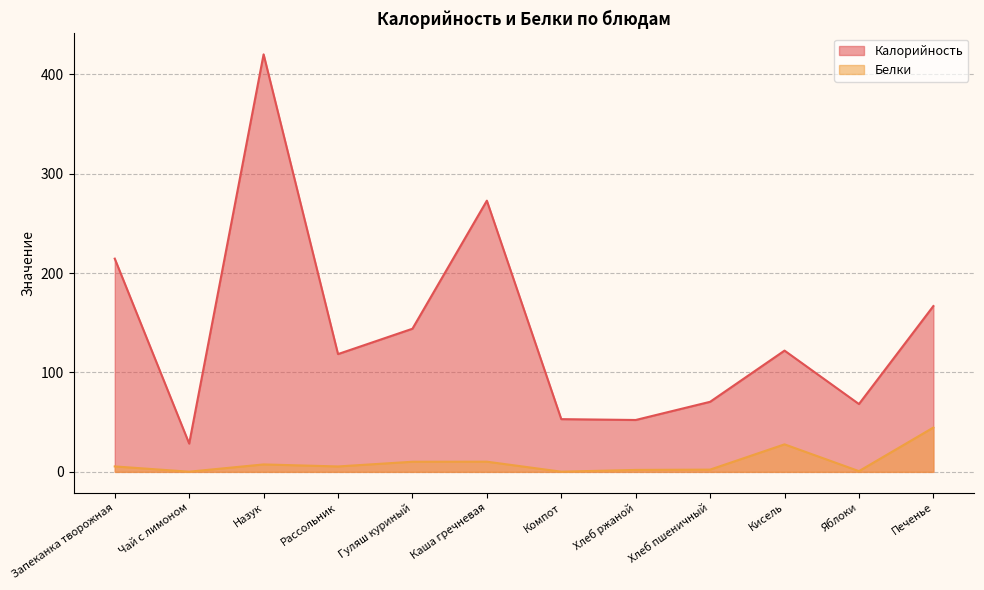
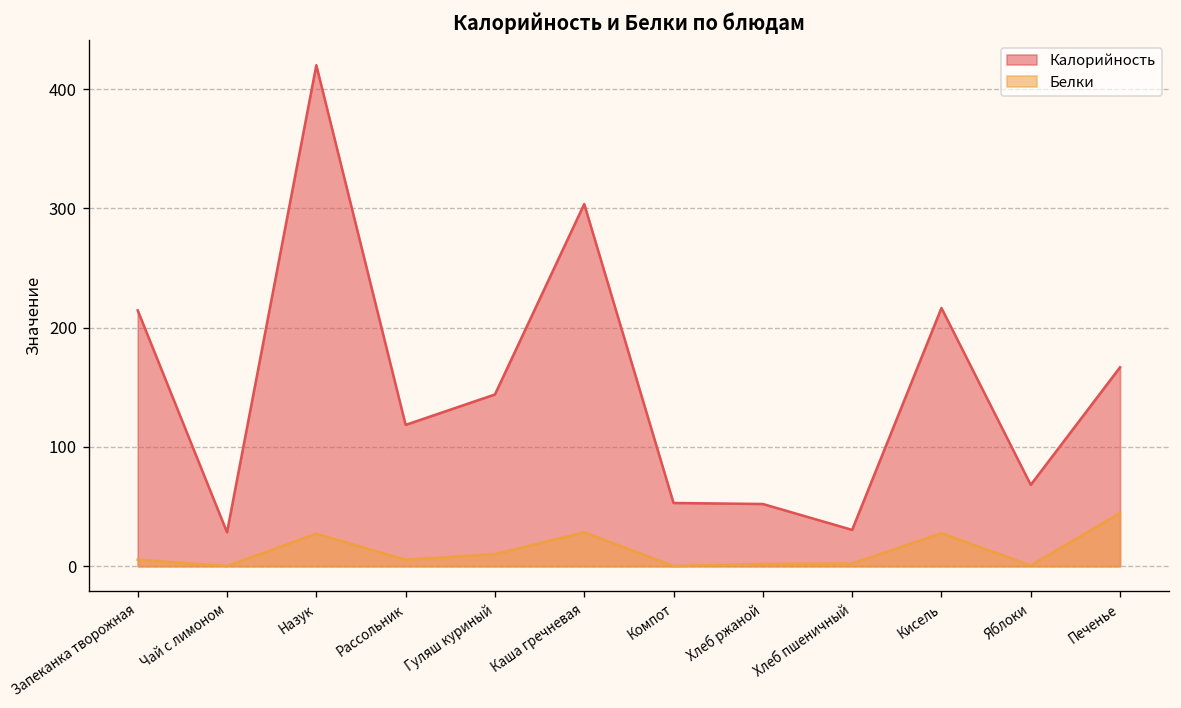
Белки, Назук: 10 -> 30
Калорийность, Каша гречневая: 270 -> 300
Белки, Каша гречневая: 10 -> 30
Калорийность, Хлеб пшеничный: 70 -> 30
Калорийность, Кисель: 120 -> 220
